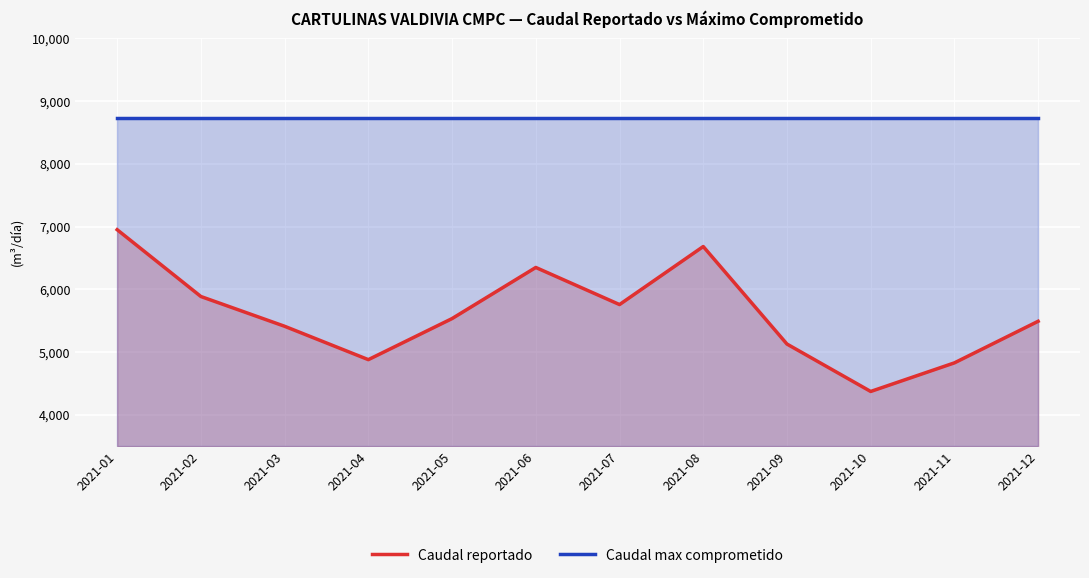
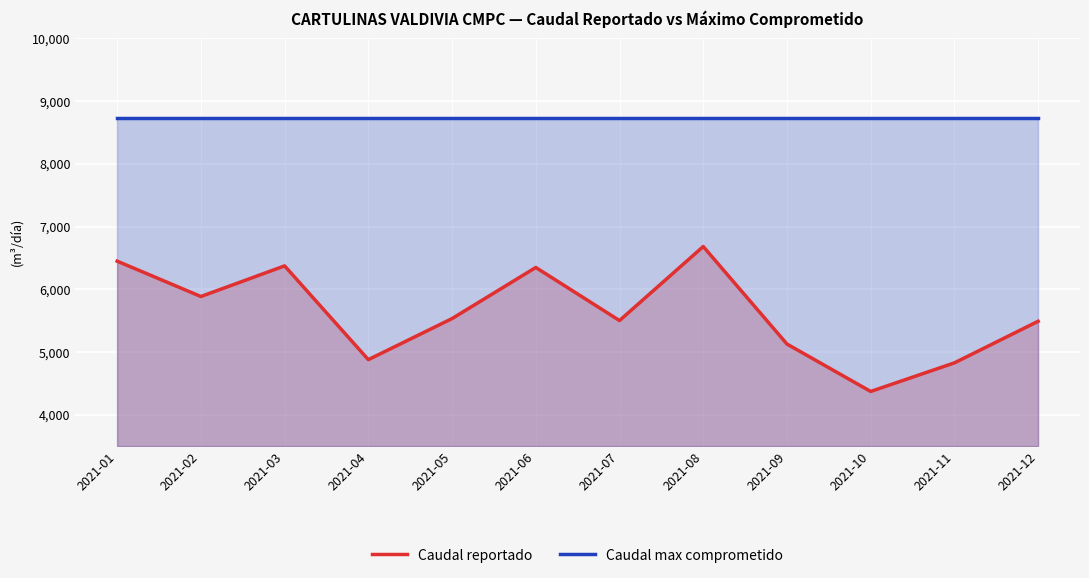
Caudal reportado, 2021-01: 6,900 -> 6,400
Caudal reportado, 2021-03: 5,400 -> 6,400
Caudal reportado, 2021-07: 5,800 -> 5,500
